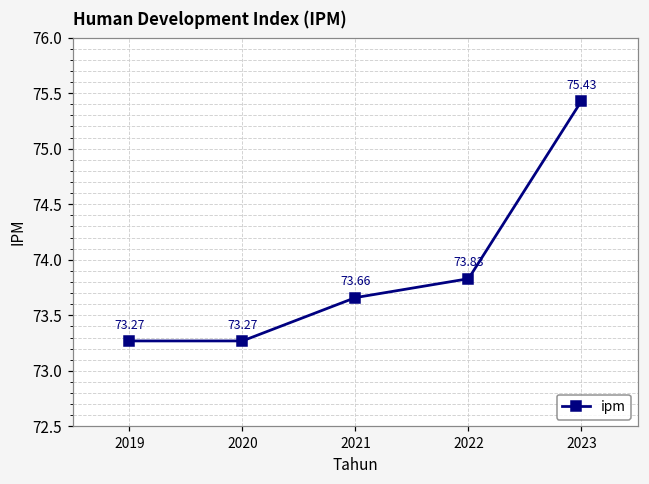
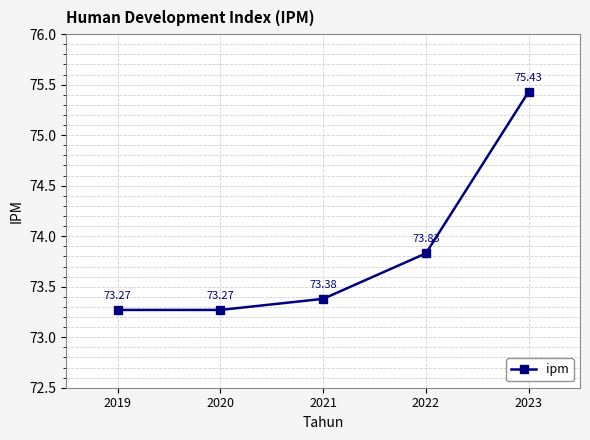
2021: 73.66 -> 73.38
